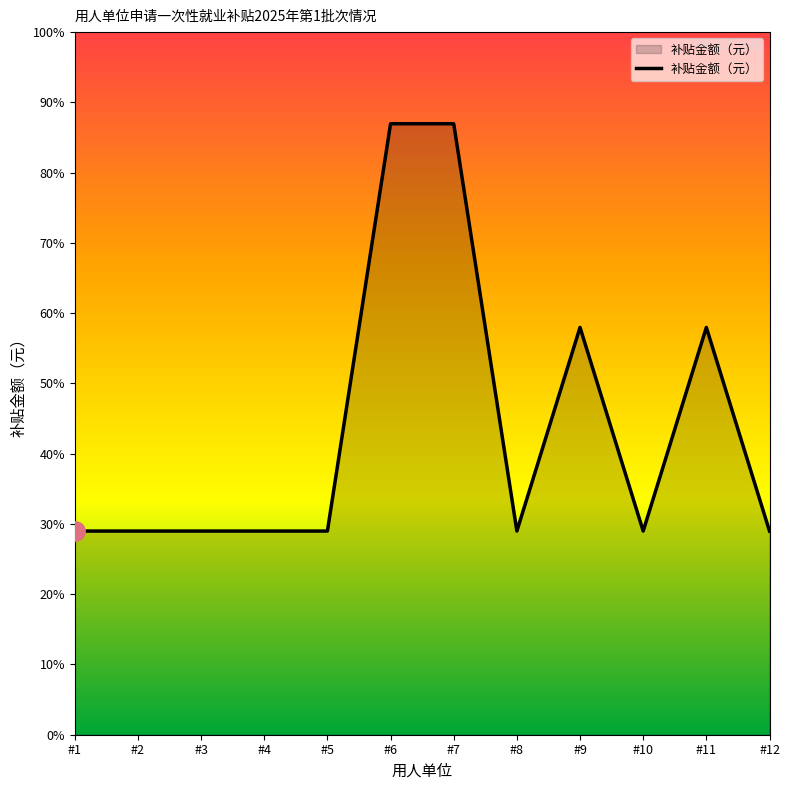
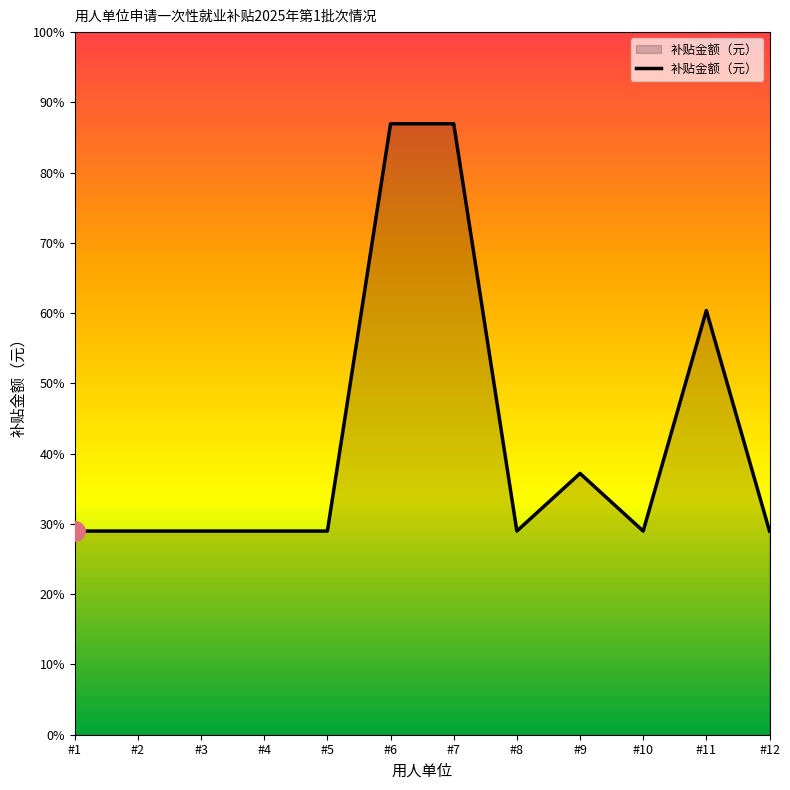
补贴金额（元）, #9: 58% -> 37%
补贴金额（元）, #11: 58% -> 60%
